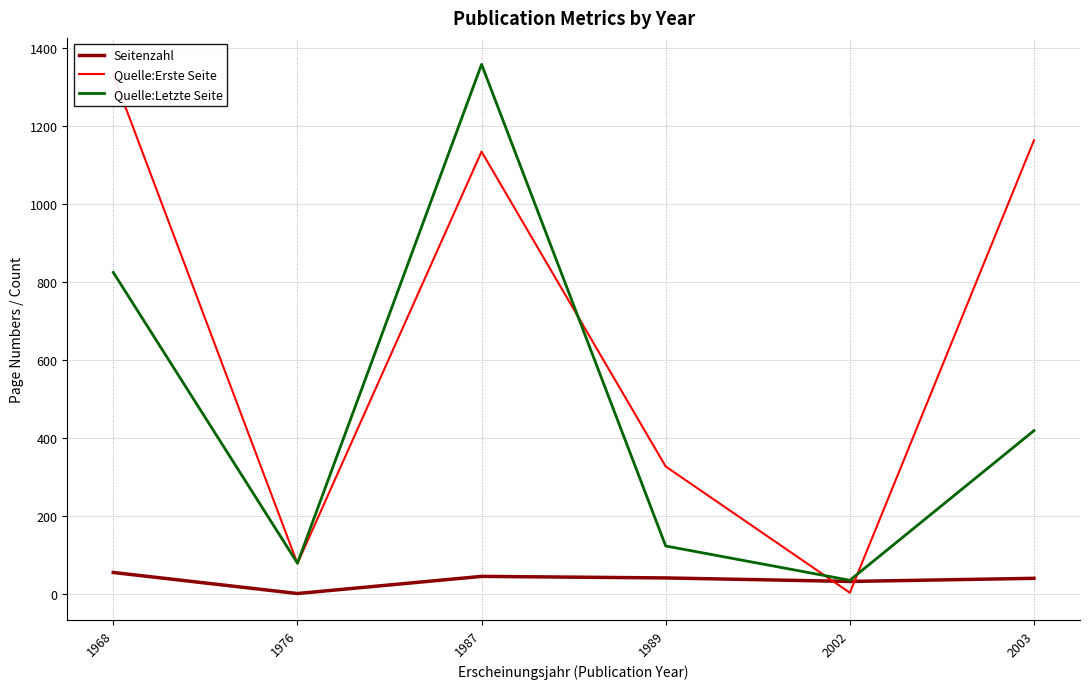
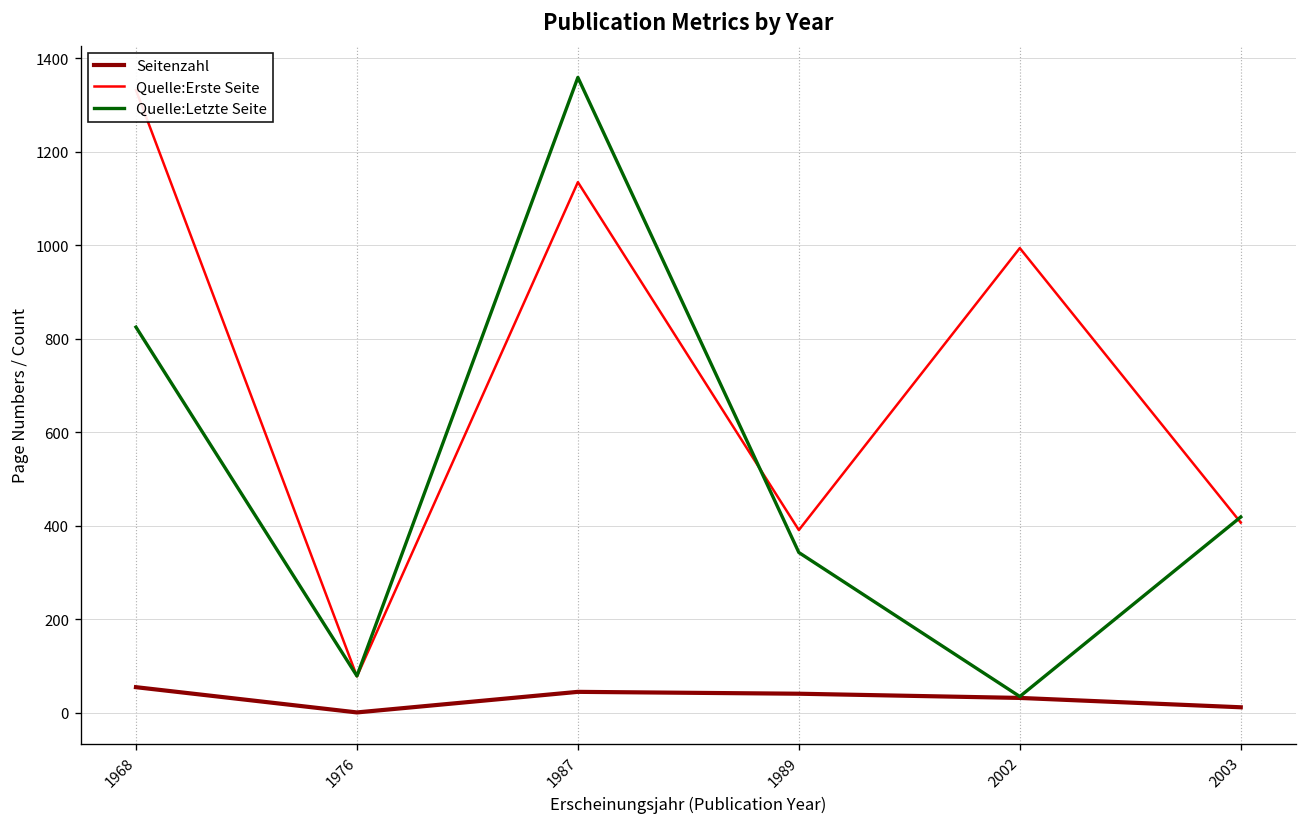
Quelle:Erste Seite, 1989: 330 -> 390
Quelle:Letzte Seite, 1989: 120 -> 340
Quelle:Erste Seite, 2002: 0 -> 990
Seitenzahl, 2003: 40 -> 10
Quelle:Erste Seite, 2003: 1160 -> 410
